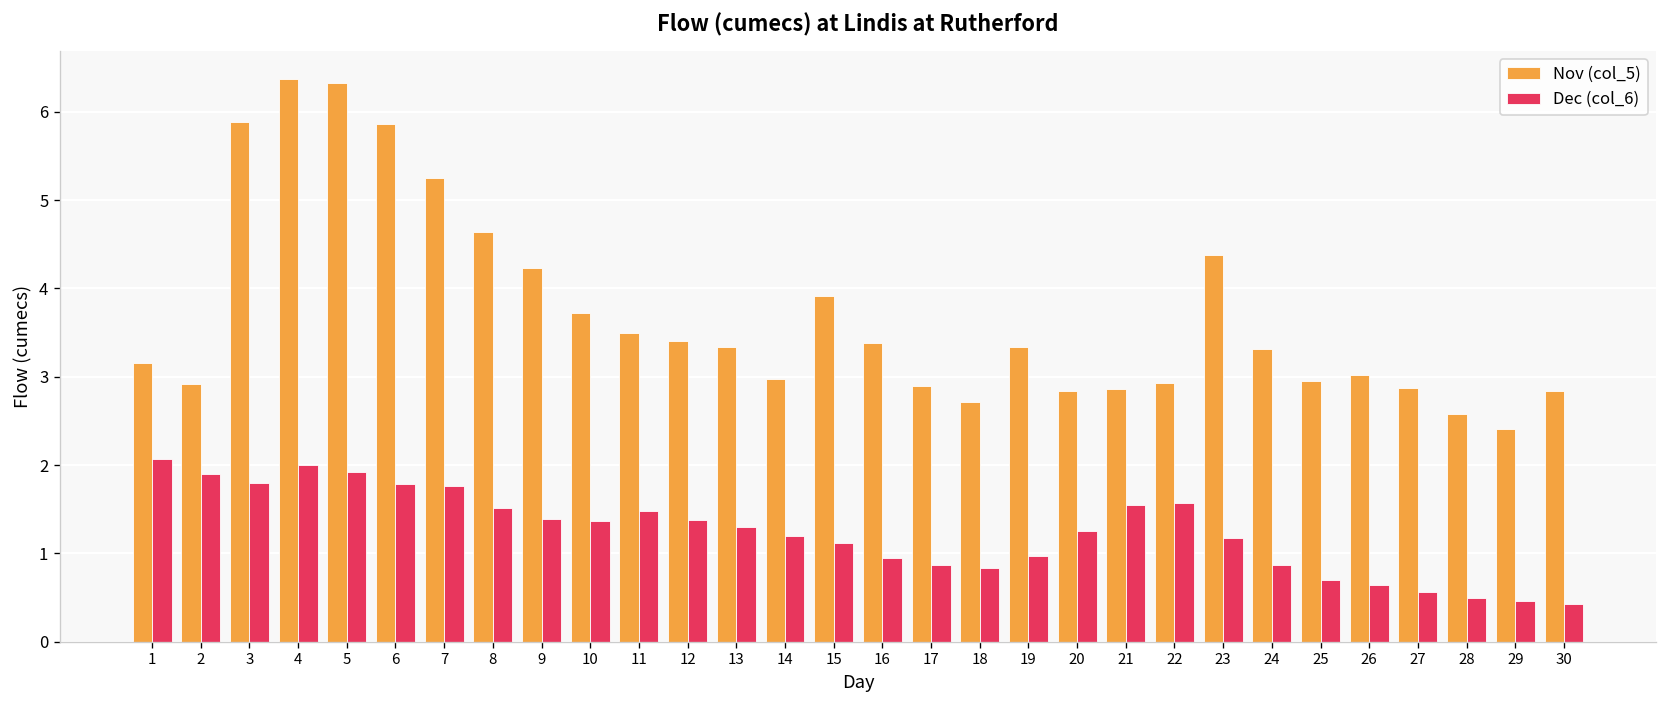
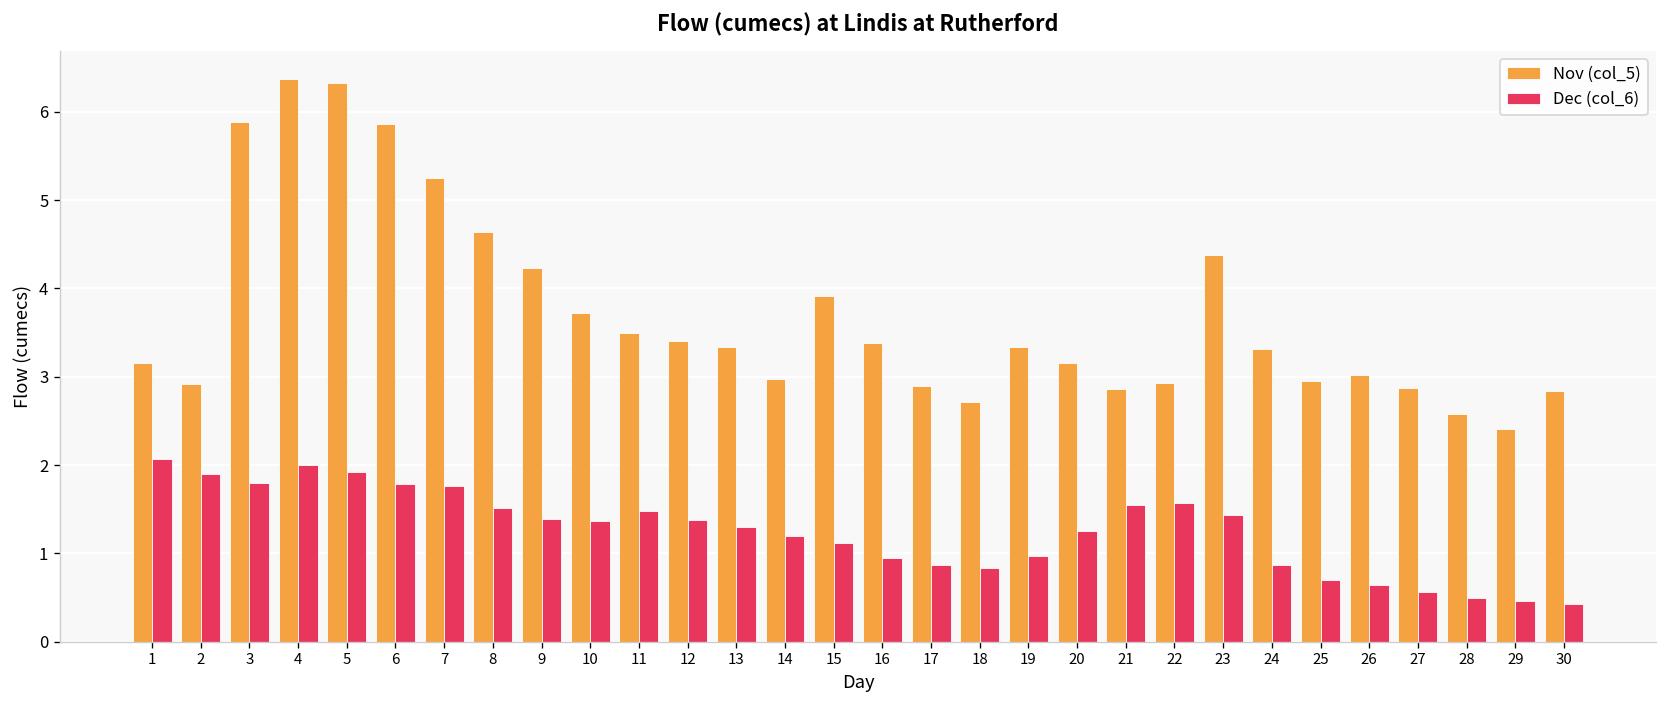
Nov (col_5), 20: 2.8 -> 3.2
Dec (col_6), 23: 1.2 -> 1.4
